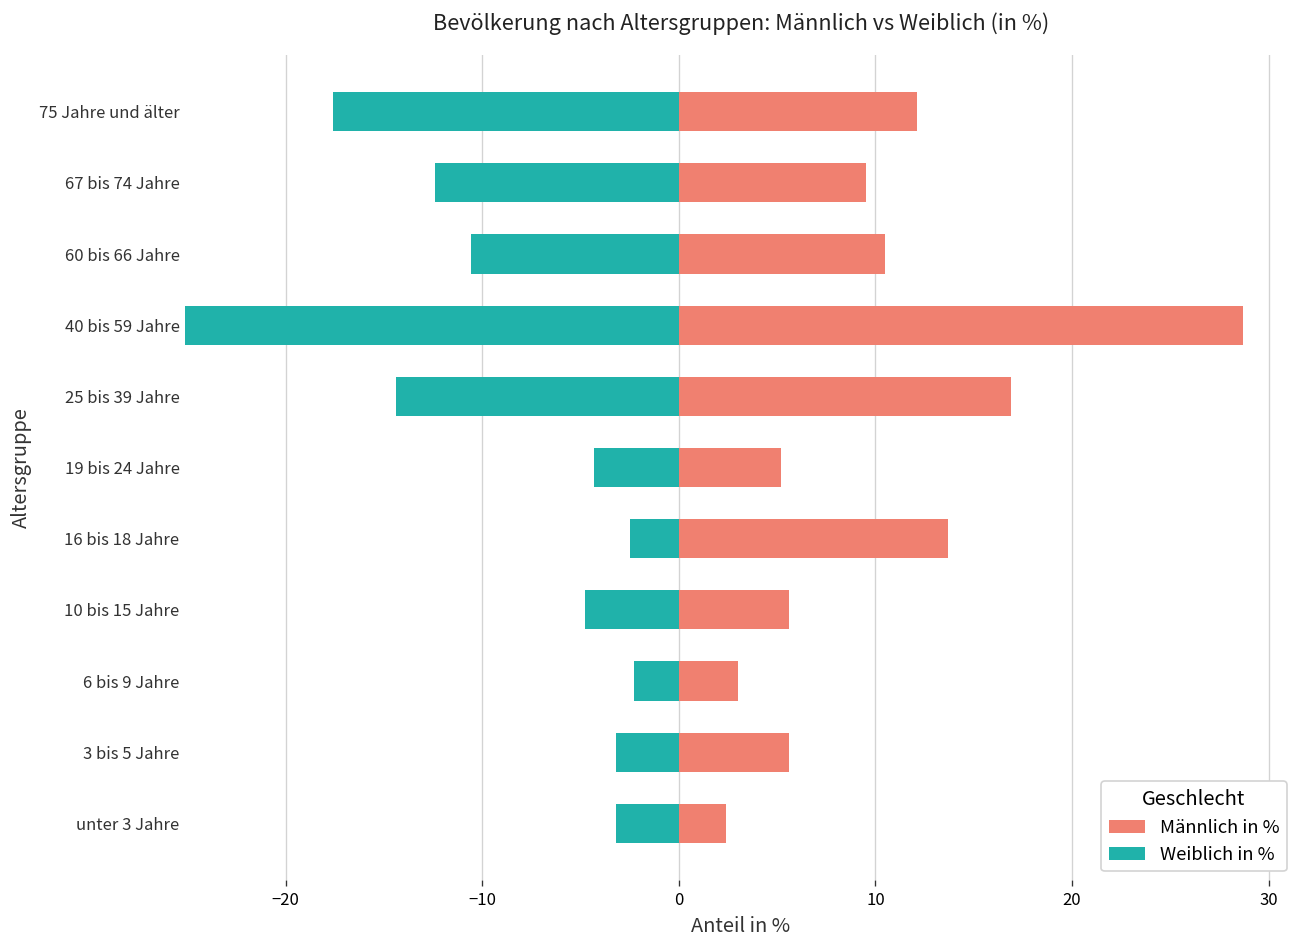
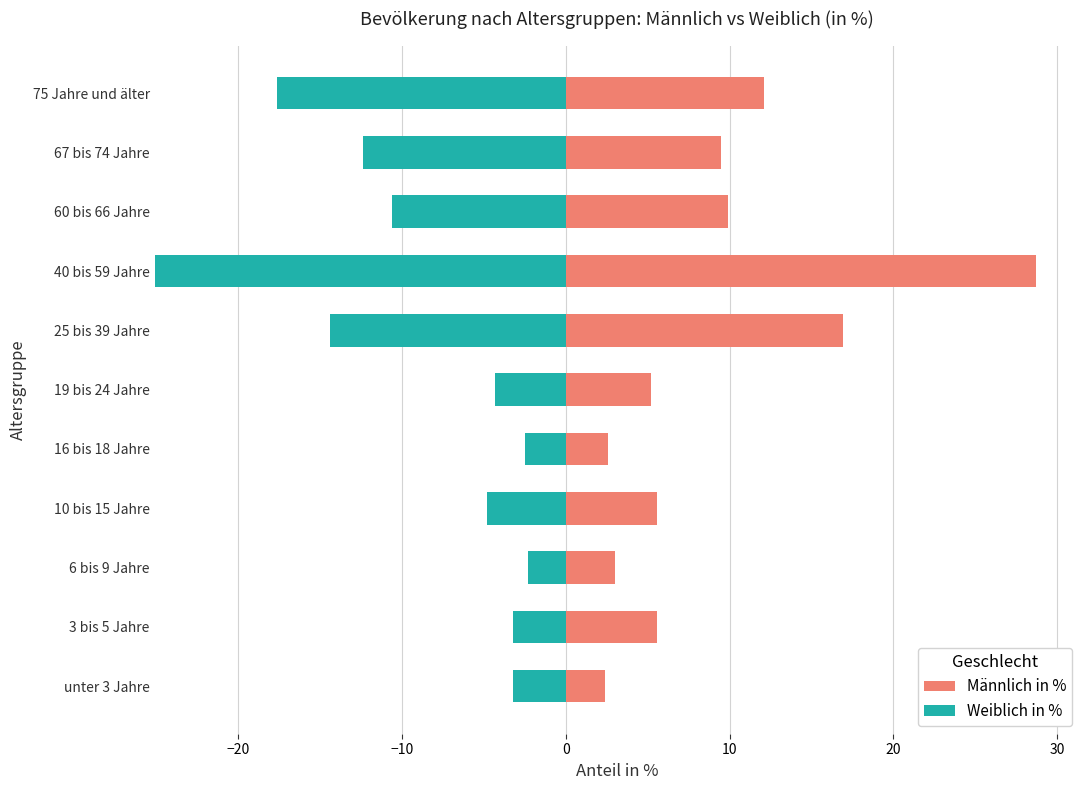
Männlich in %, 60 bis 66 Jahre: 10.5 -> 9.9
Männlich in %, 16 bis 18 Jahre: 13.7 -> 2.6
